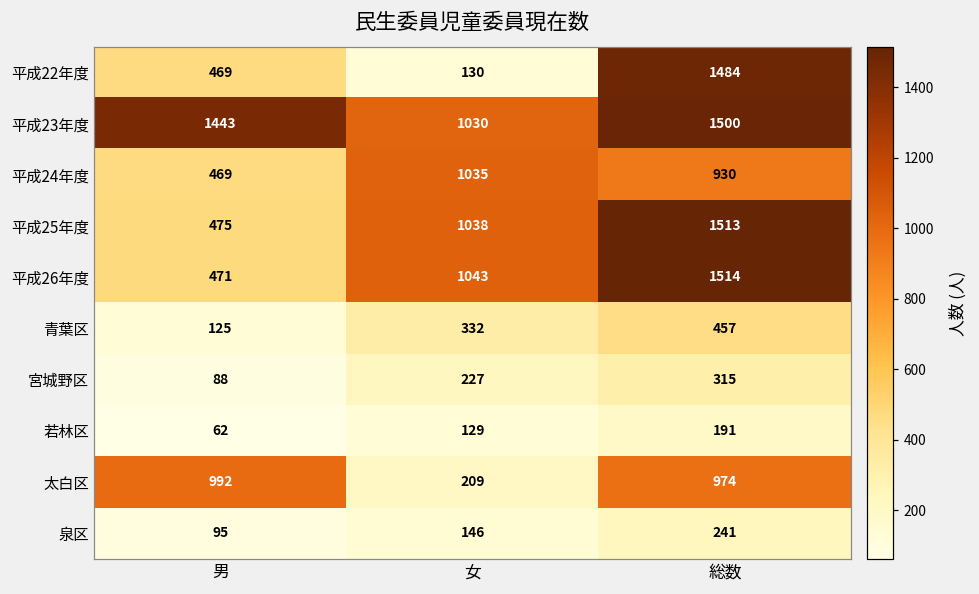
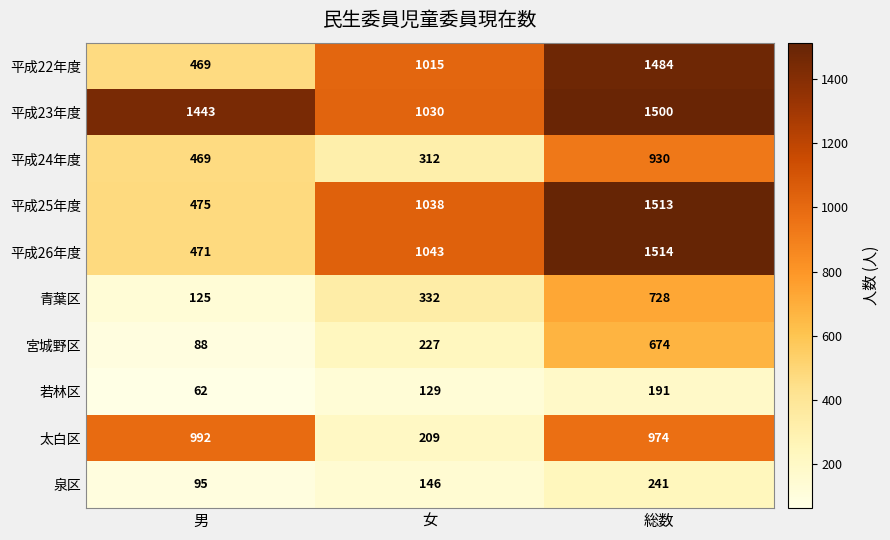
平成22年度, 女: 130 -> 1015
平成24年度, 女: 1035 -> 312
青葉区, 総数: 457 -> 728
宮城野区, 総数: 315 -> 674
